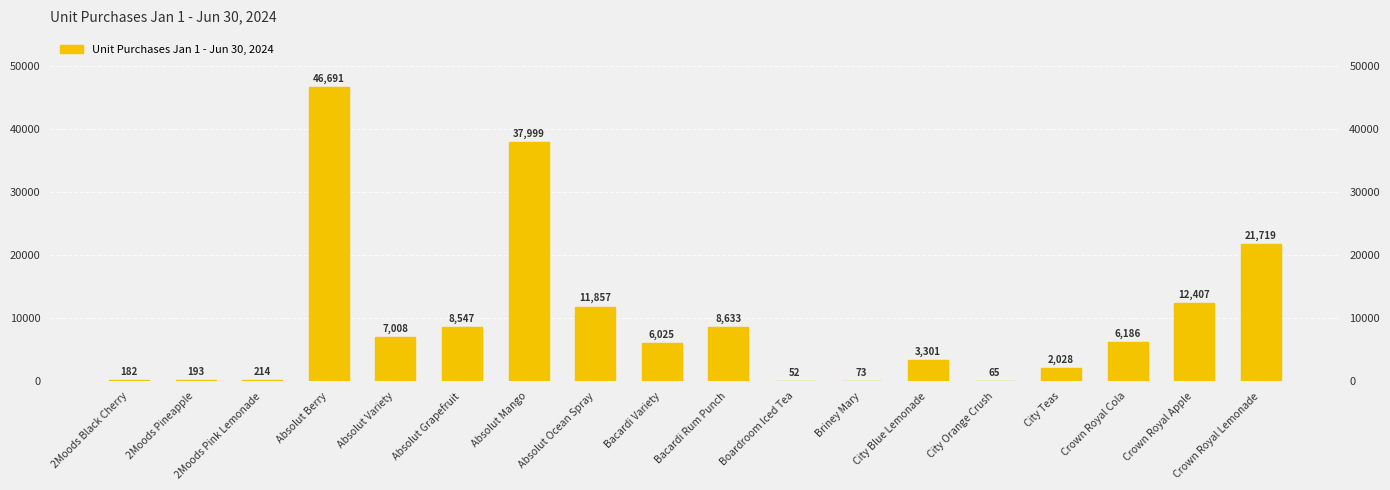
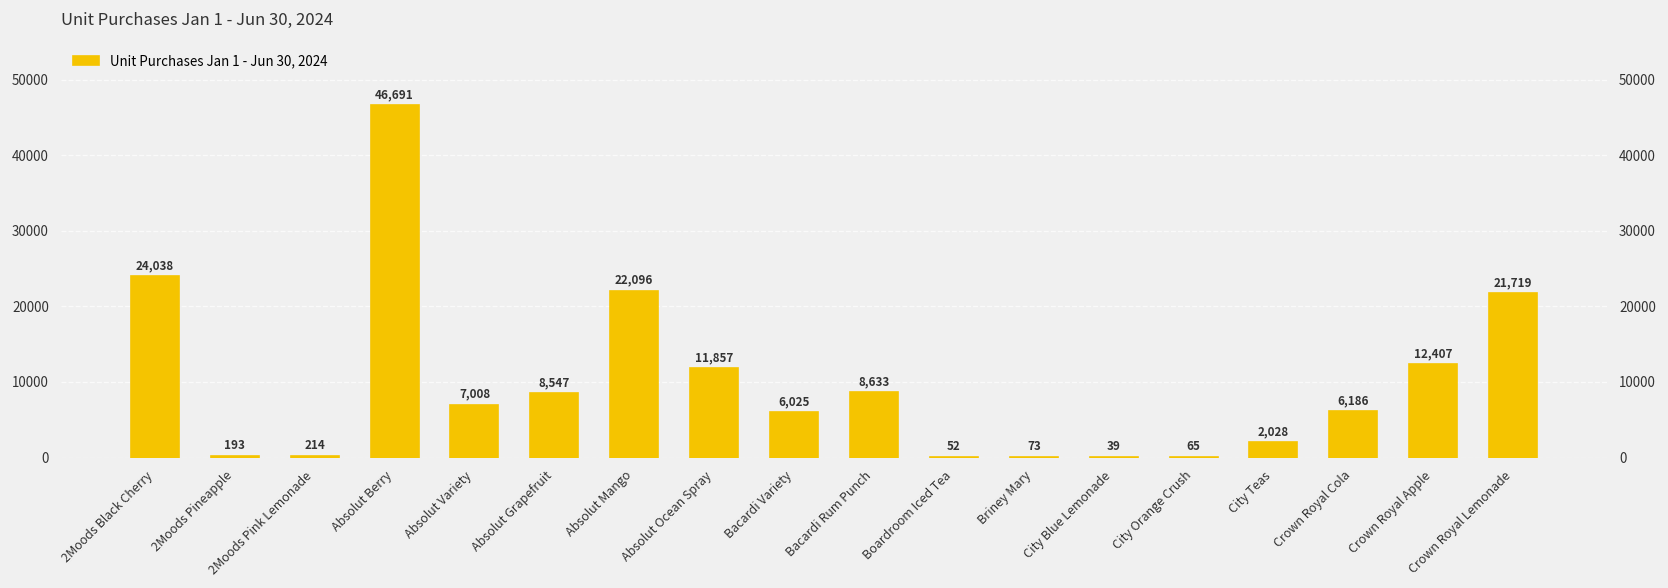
2Moods Black Cherry: 182 -> 24,038
Absolut Mango: 37,999 -> 22,096
City Blue Lemonade: 3,301 -> 39
